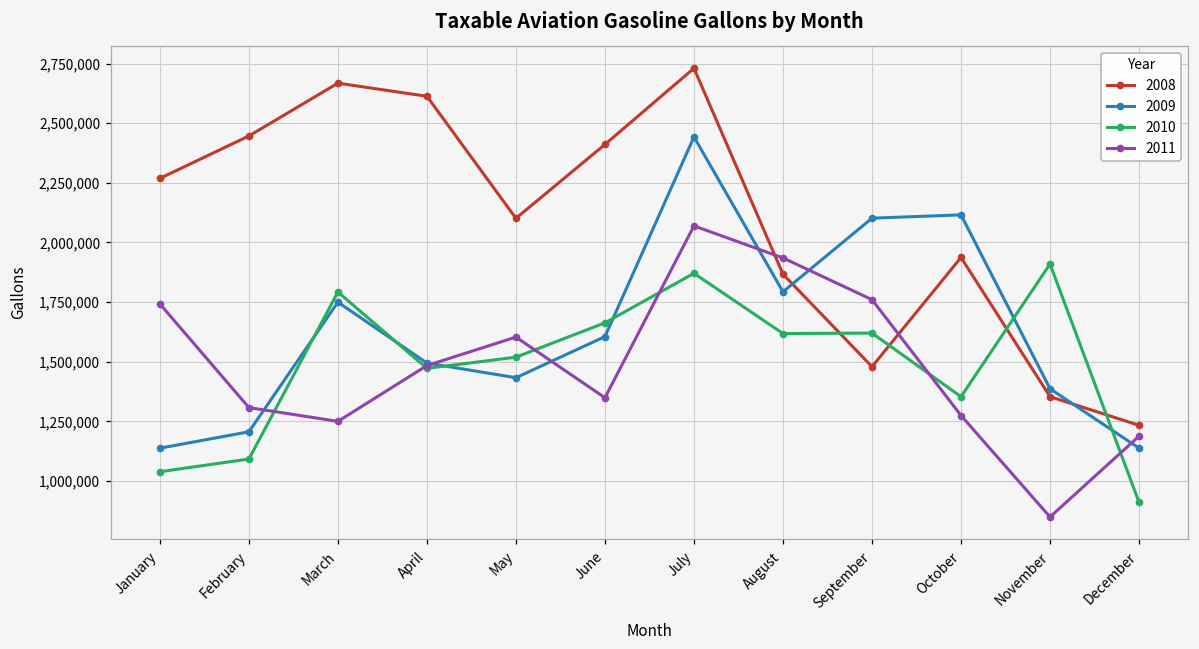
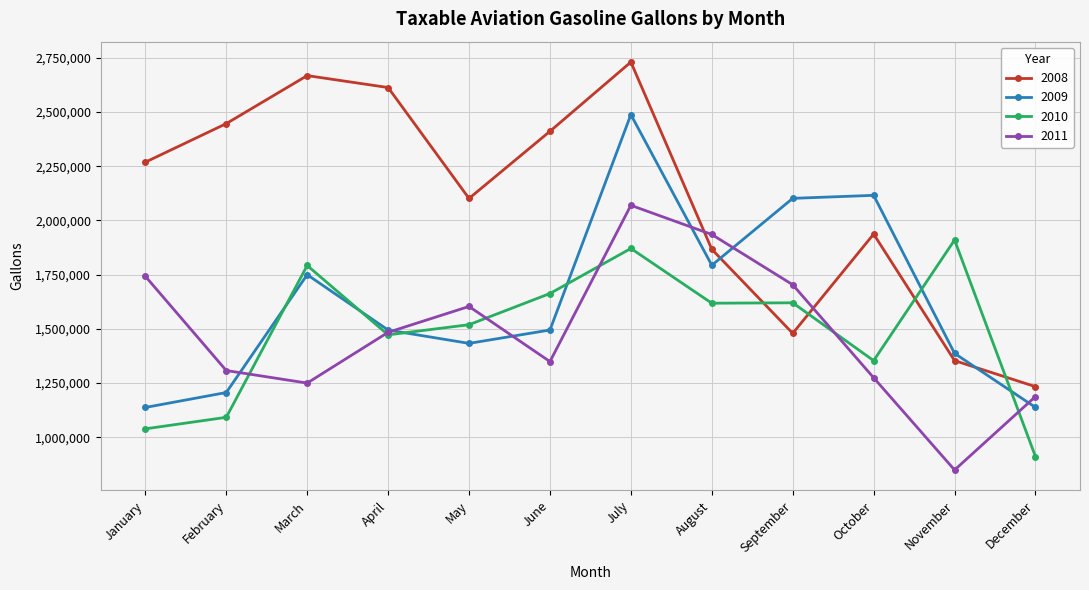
2009, June: 1,610,000 -> 1,490,000
2009, July: 2,440,000 -> 2,490,000
2011, September: 1,760,000 -> 1,700,000
